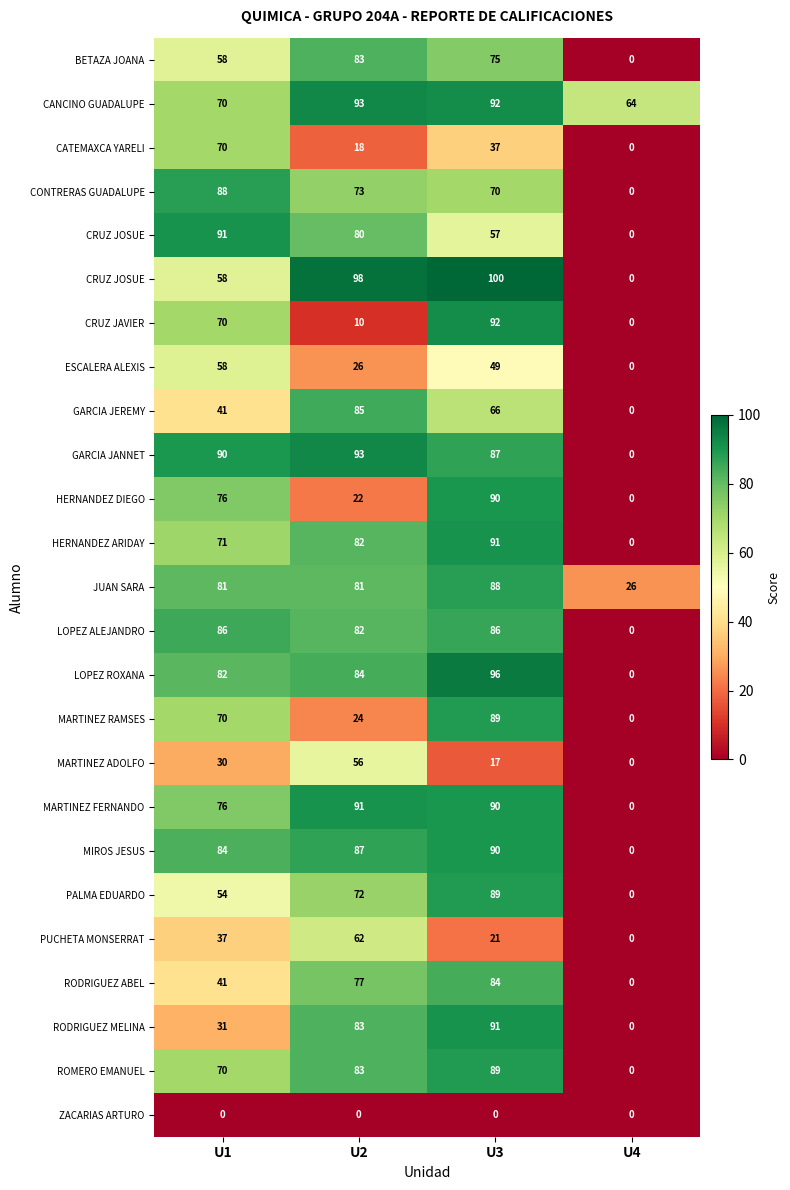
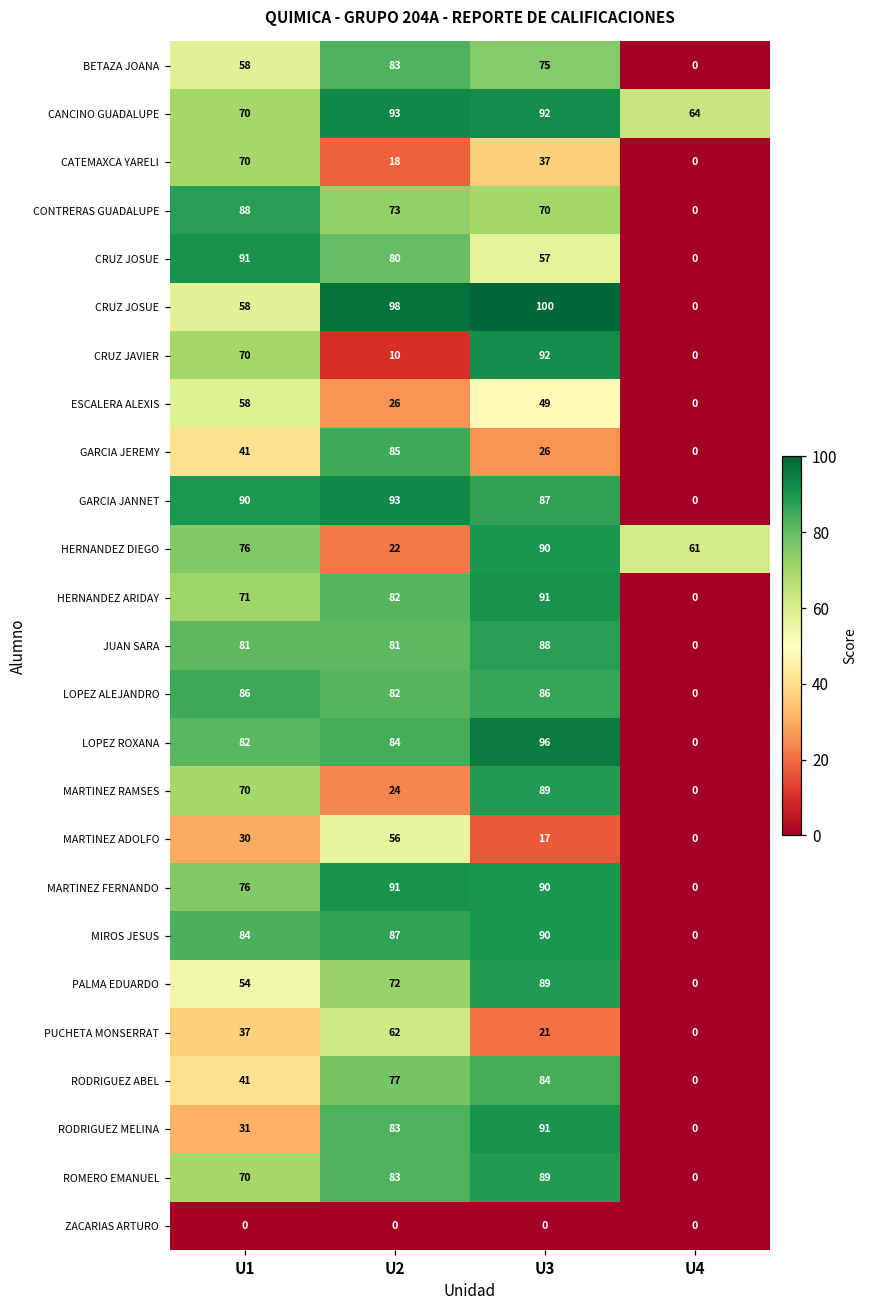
GARCIA JEREMY, U3: 66 -> 26
HERNANDEZ DIEGO, U4: 0 -> 61
JUAN SARA, U4: 26 -> 0
